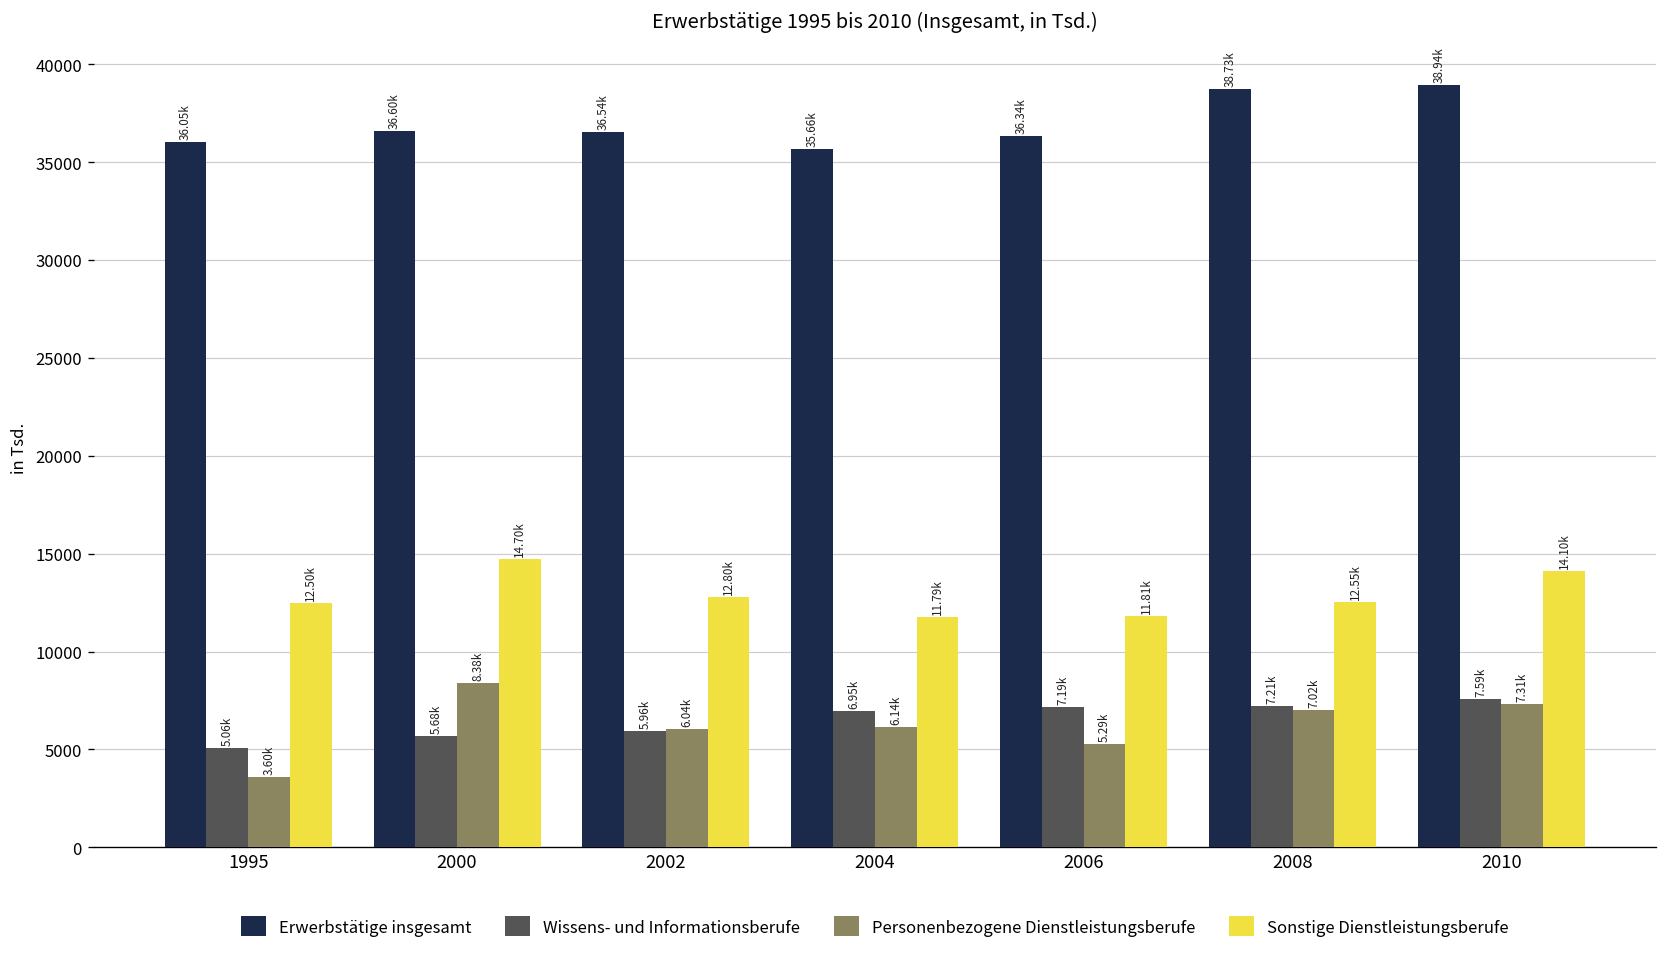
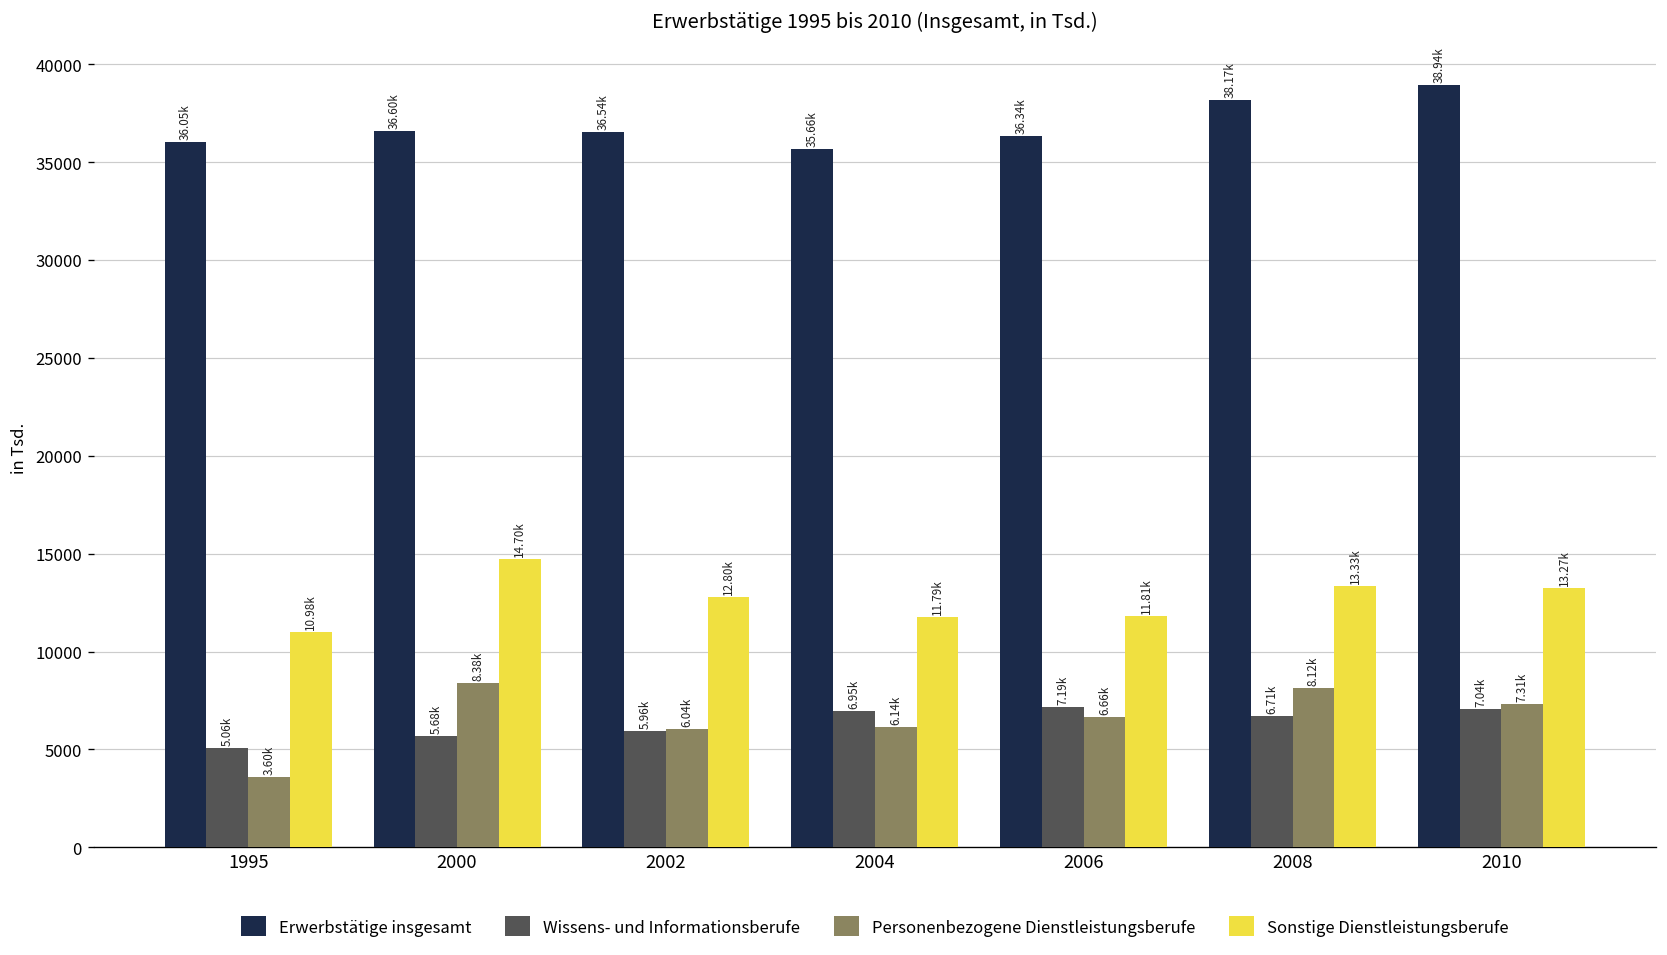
Sonstige Dienstleistungsberufe, 1995: 12.50k -> 10.98k
Personenbezogene Dienstleistungsberufe, 2006: 5.29k -> 6.66k
Erwerbstätige insgesamt, 2008: 38.73k -> 38.17k
Wissens- und Informationsberufe, 2008: 7.21k -> 6.71k
Personenbezogene Dienstleistungsberufe, 2008: 7.02k -> 8.12k
Sonstige Dienstleistungsberufe, 2008: 12.55k -> 13.33k
Wissens- und Informationsberufe, 2010: 7.59k -> 7.04k
Sonstige Dienstleistungsberufe, 2010: 14.10k -> 13.27k
